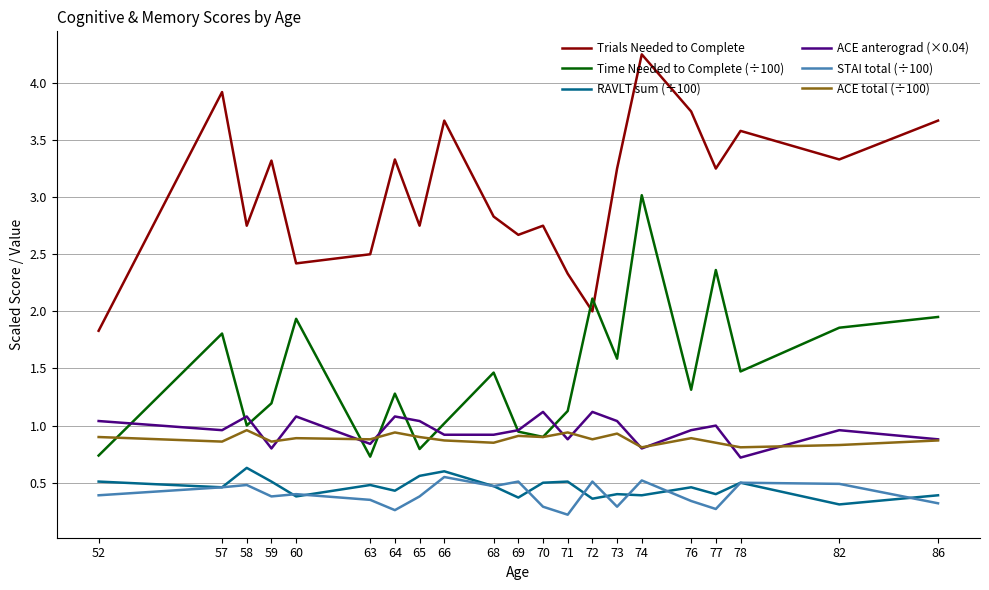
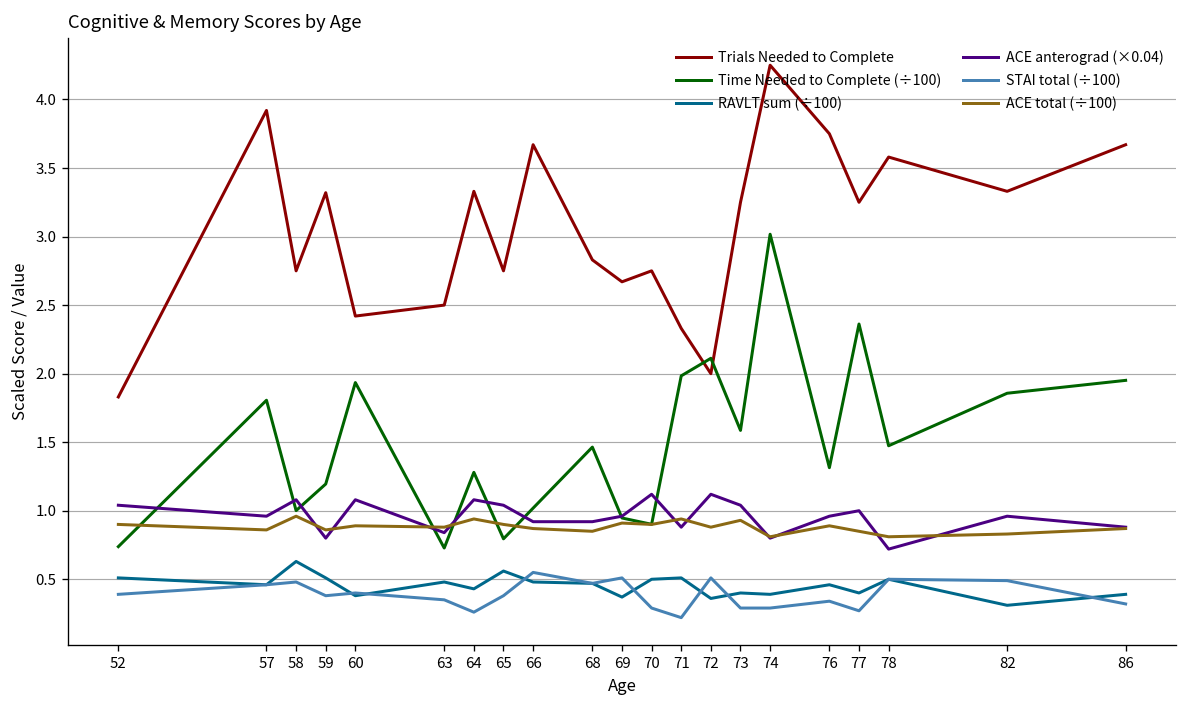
RAVLT sum (÷100), 66: 0.60 -> 0.48
Time Needed to Complete (÷100), 71: 1.13 -> 1.98
STAI total (÷100), 74: 0.52 -> 0.29
